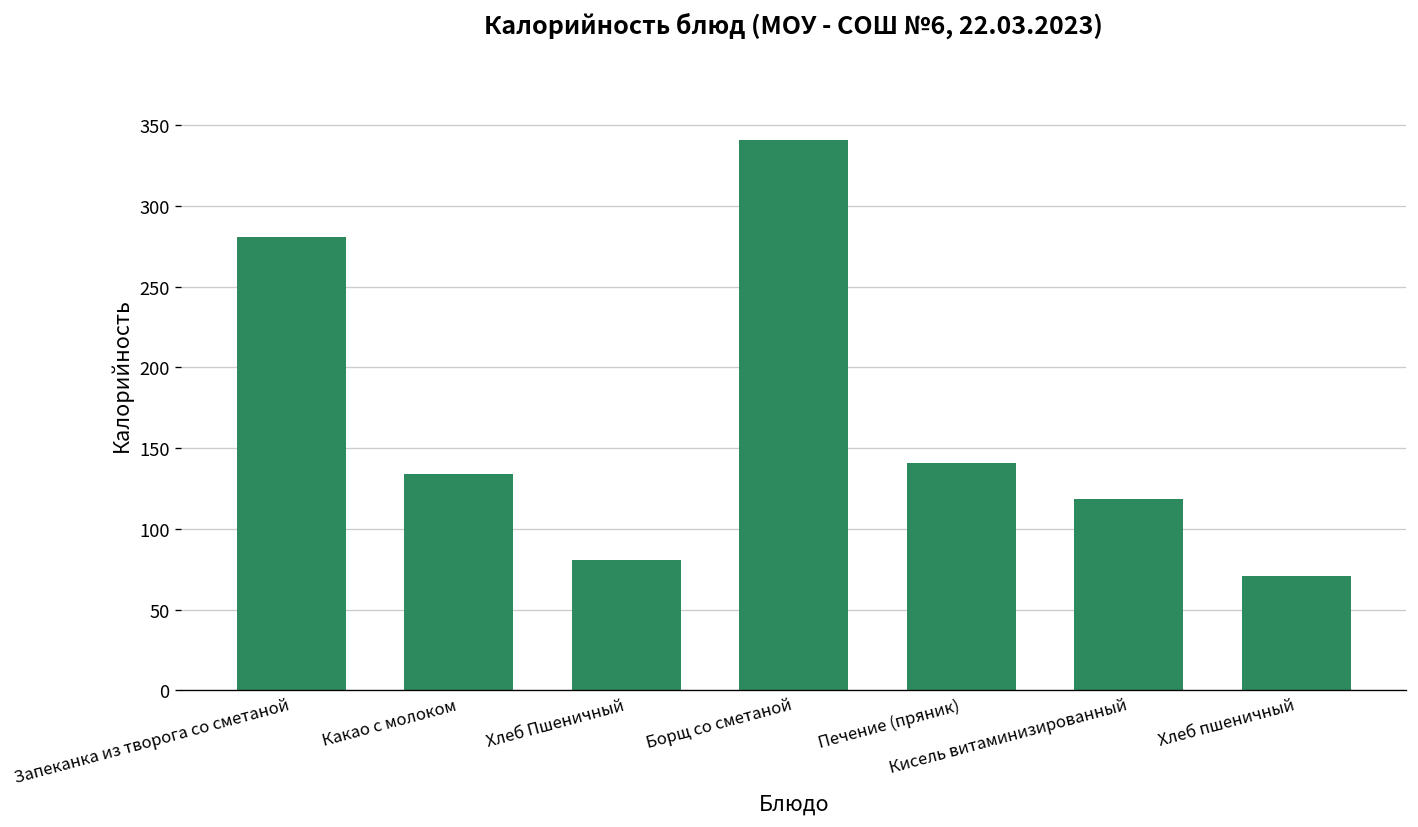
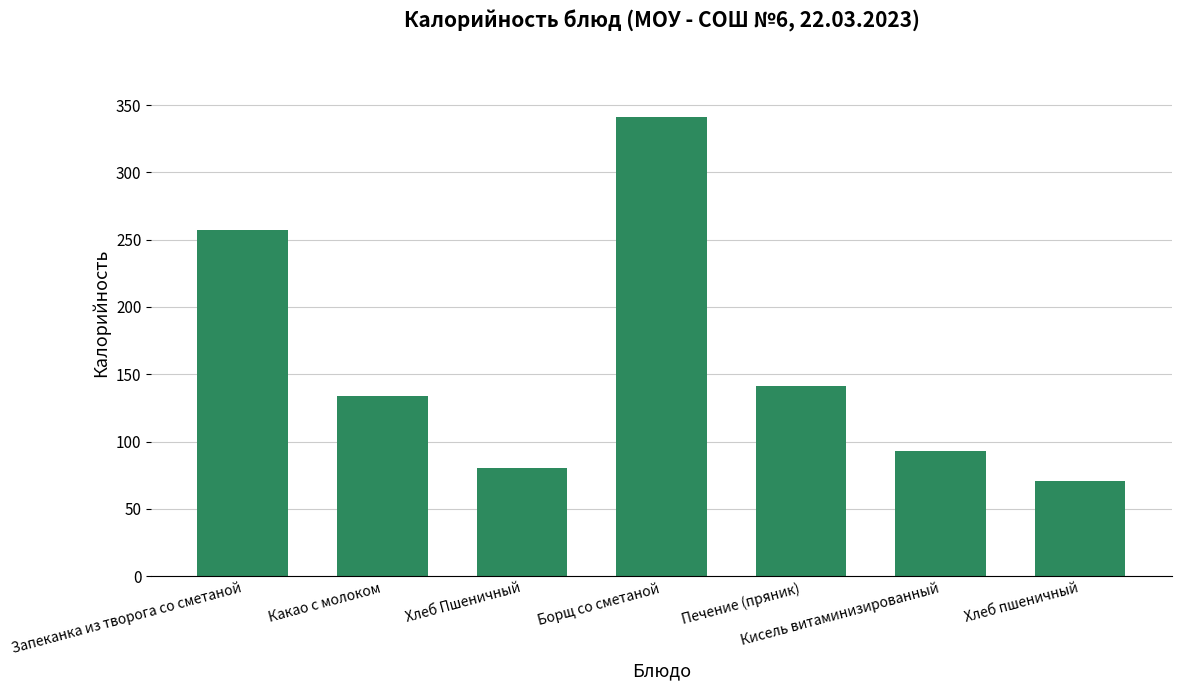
Запеканка из творога со сметаной: 281 -> 257
Кисель витаминизированный: 119 -> 93
